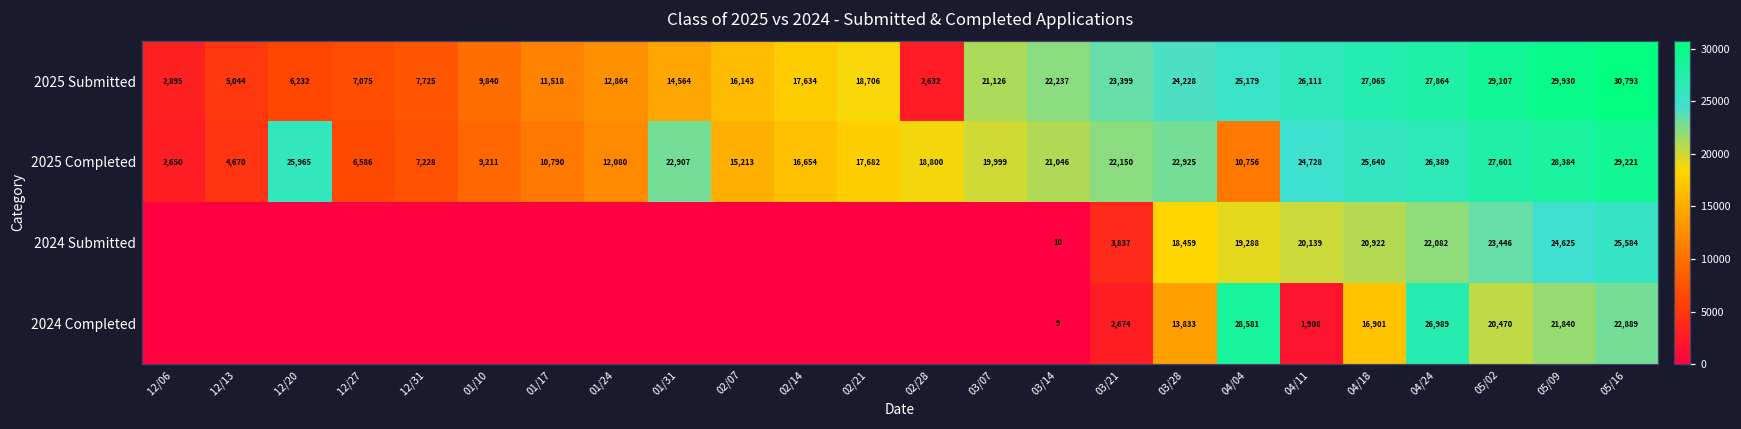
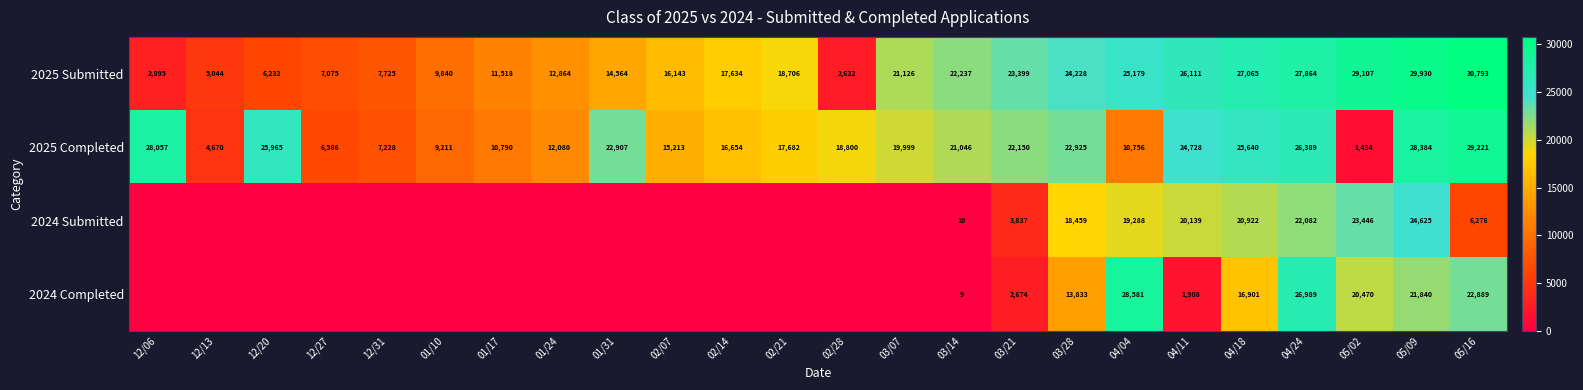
2025 Completed, 12/06: 2,650 -> 28,057
2025 Completed, 05/02: 27,601 -> 1,434
2024 Submitted, 05/16: 25,584 -> 6,276
